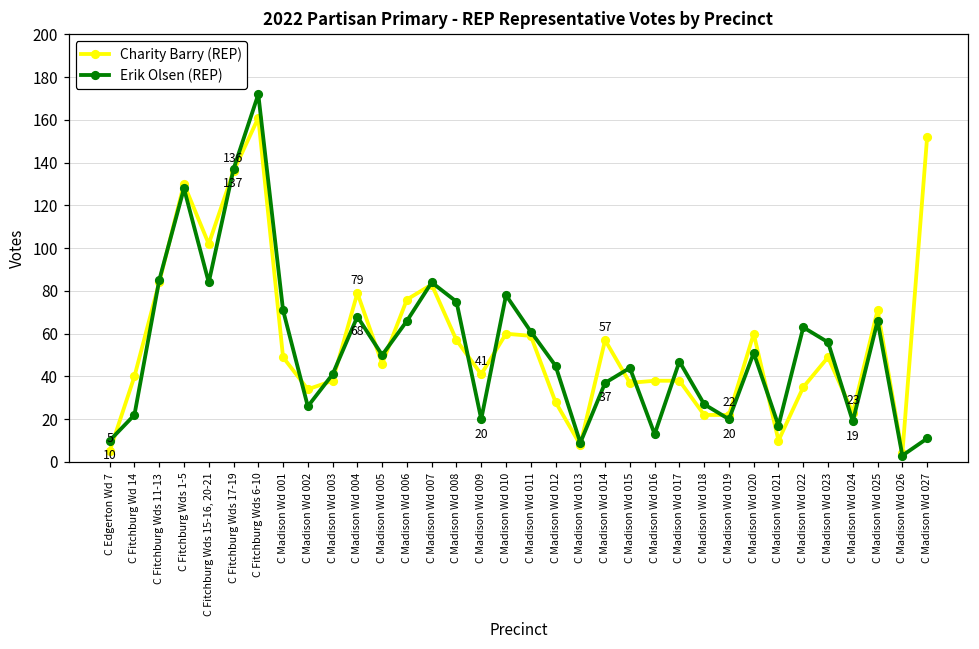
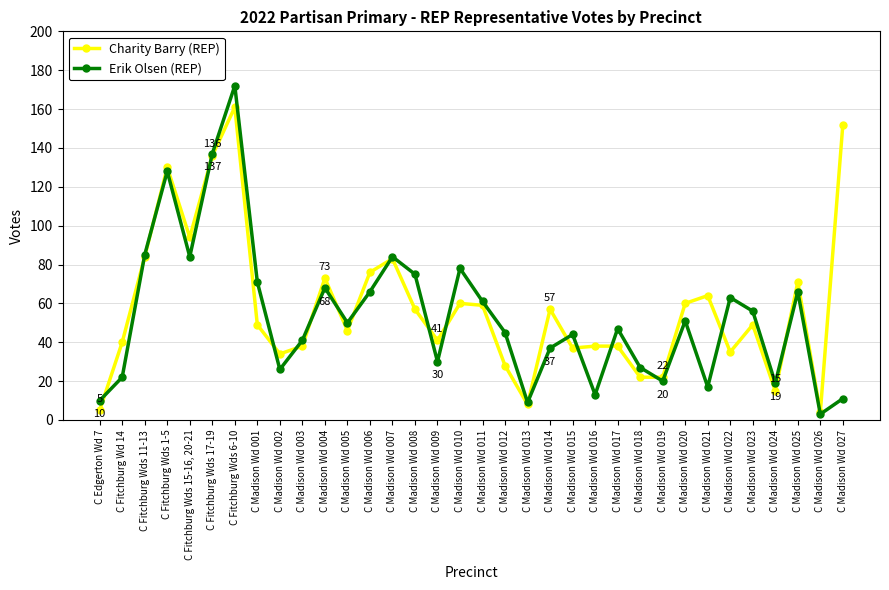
Charity Barry (REP), C Fitchburg Wds 15-16, 20-21: 102 -> 94
Charity Barry (REP), C Madison Wd 004: 79 -> 73
Erik Olsen (REP), C Madison Wd 009: 20 -> 30
Charity Barry (REP), C Madison Wd 021: 10 -> 64
Charity Barry (REP), C Madison Wd 024: 23 -> 15
